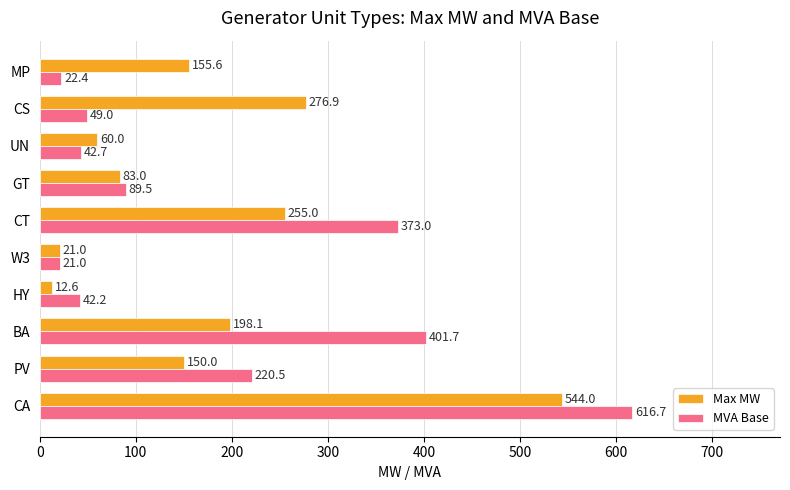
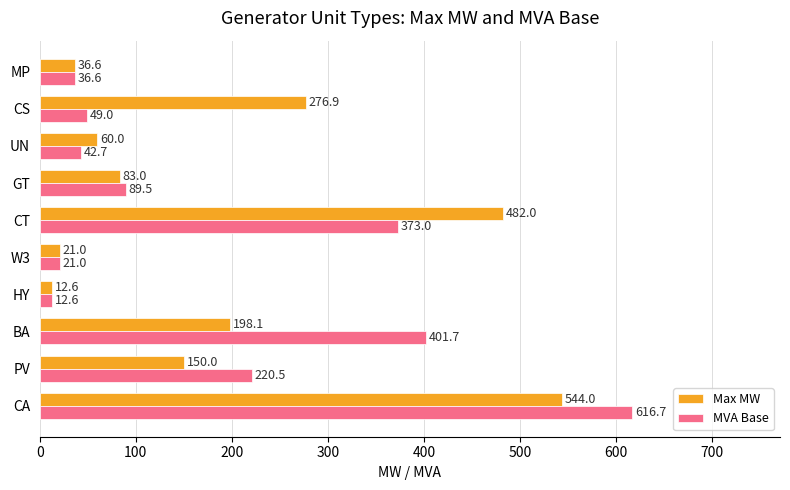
Max MW, MP: 155.6 -> 36.6
MVA Base, MP: 22.4 -> 36.6
Max MW, CT: 255.0 -> 482.0
MVA Base, HY: 42.2 -> 12.6
